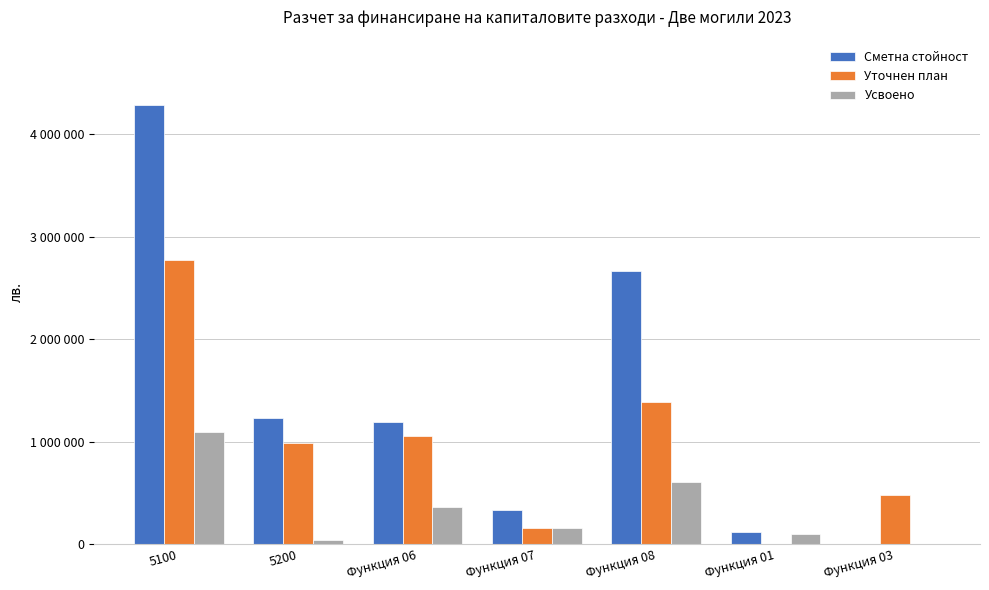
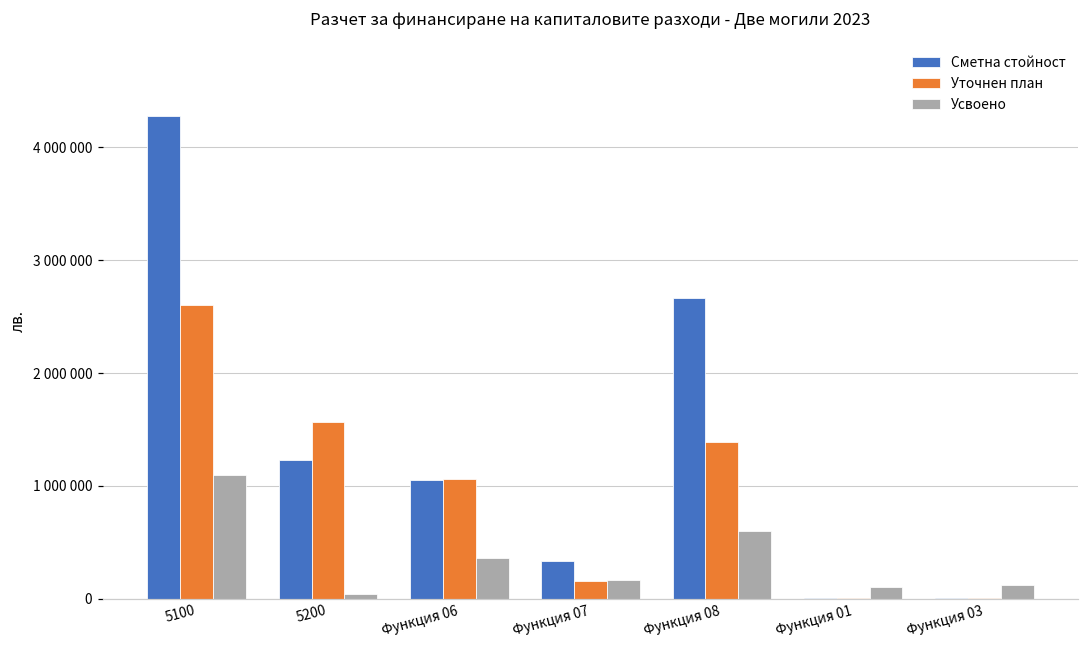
Уточнен план, 5100: 2770000 -> 2600000
Уточнен план, 5200: 990000 -> 1560000
Сметна стойност, Функция 06: 1190000 -> 1050000
Сметна стойност, Функция 01: 120000 -> 0
Уточнен план, Функция 03: 480000 -> 0
Усвоено, Функция 03: 0 -> 120000
